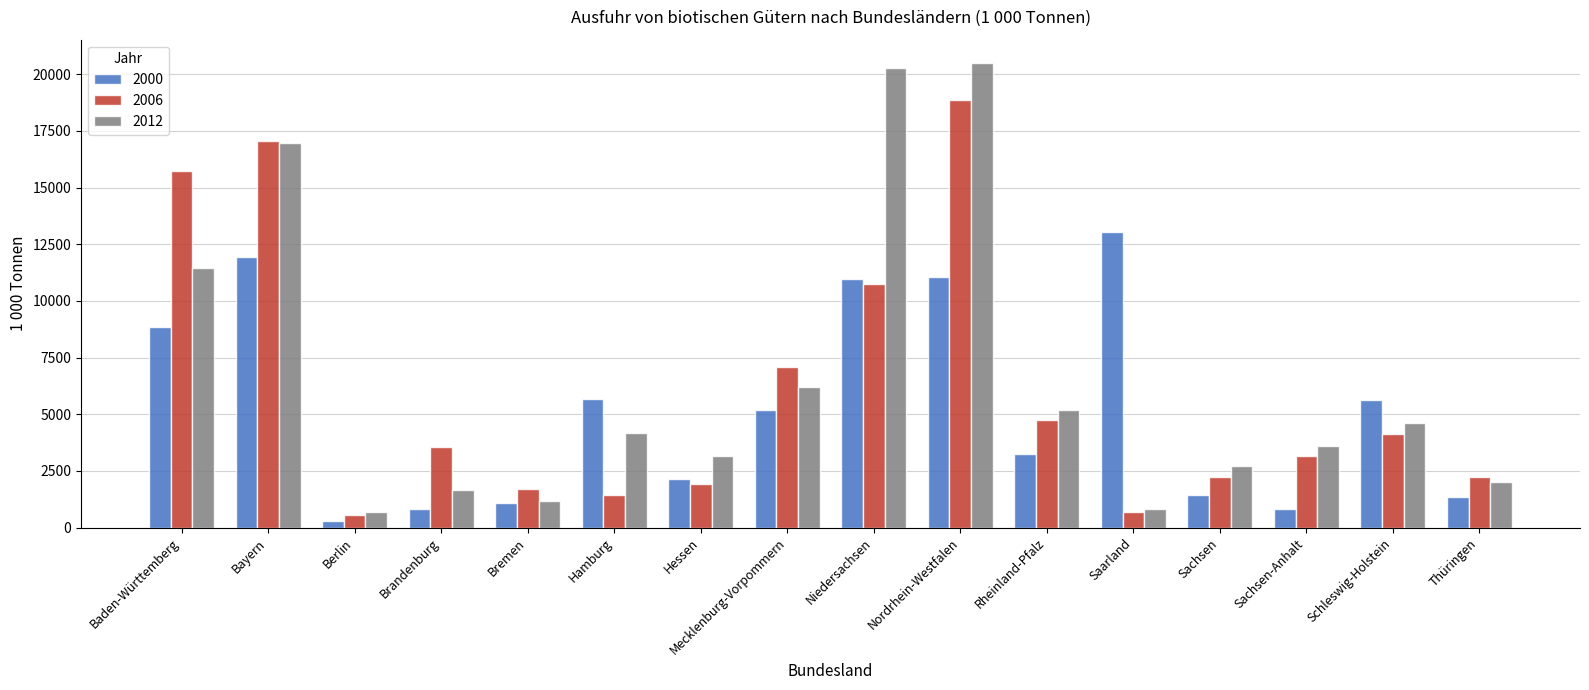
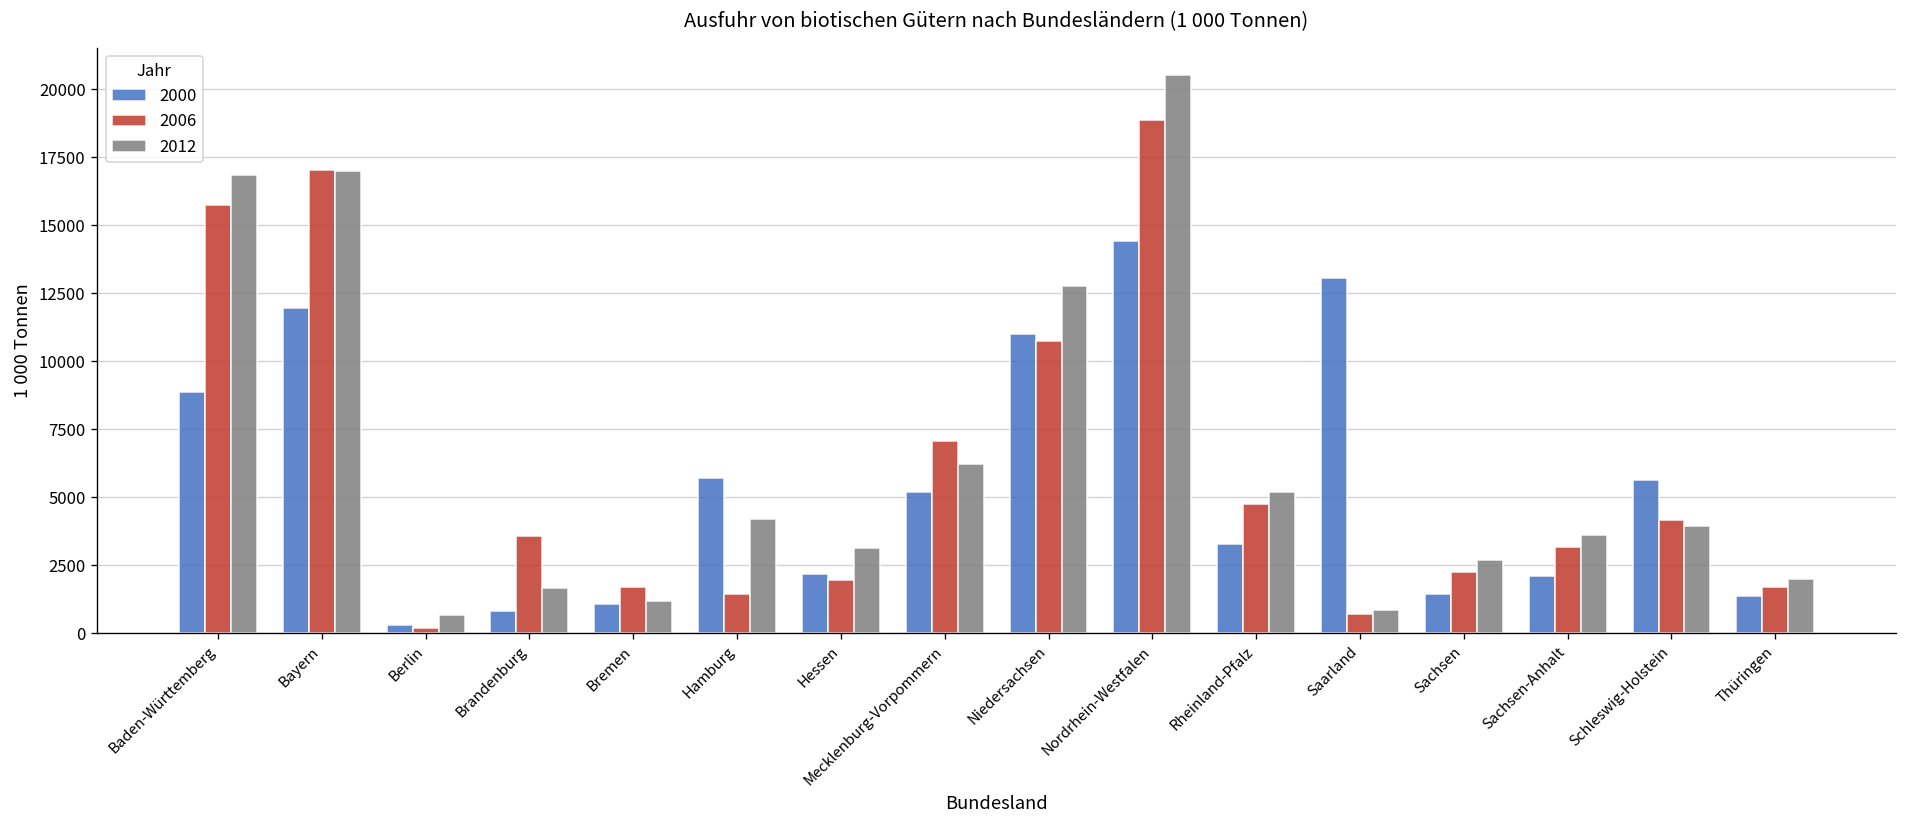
2012, Baden-Württemberg: 11500 -> 16800
2006, Berlin: 600 -> 200
2012, Niedersachsen: 20300 -> 12800
2000, Nordrhein-Westfalen: 11000 -> 14400
2000, Sachsen-Anhalt: 800 -> 2100
2012, Schleswig-Holstein: 4600 -> 3900
2006, Thüringen: 2200 -> 1700
